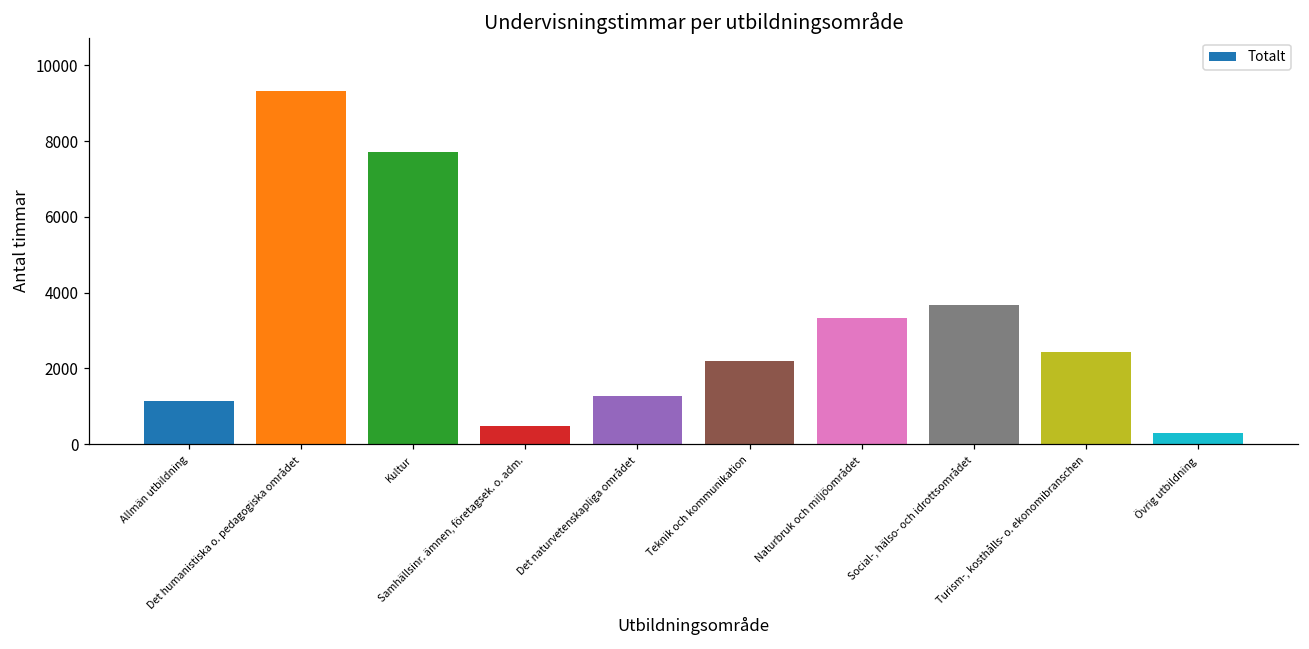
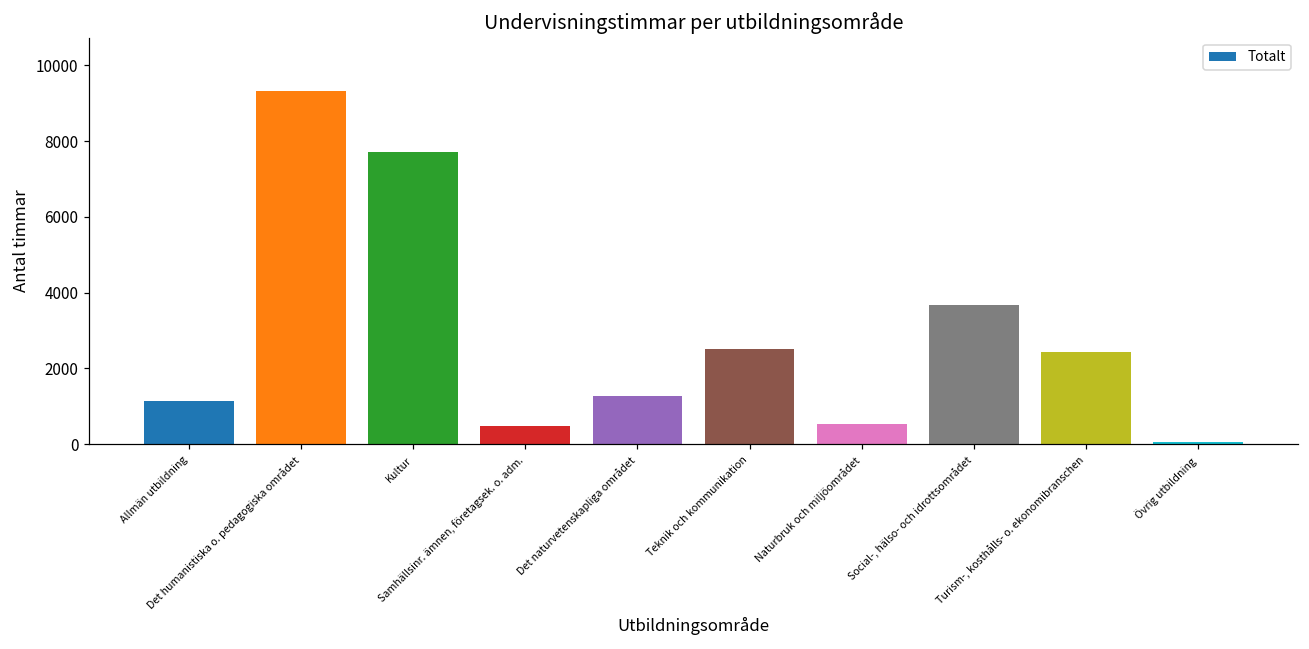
Teknik och kommunikation: 2200 -> 2500
Naturbruk och miljöområdet: 3300 -> 500
Övrig utbildning: 300 -> 100
